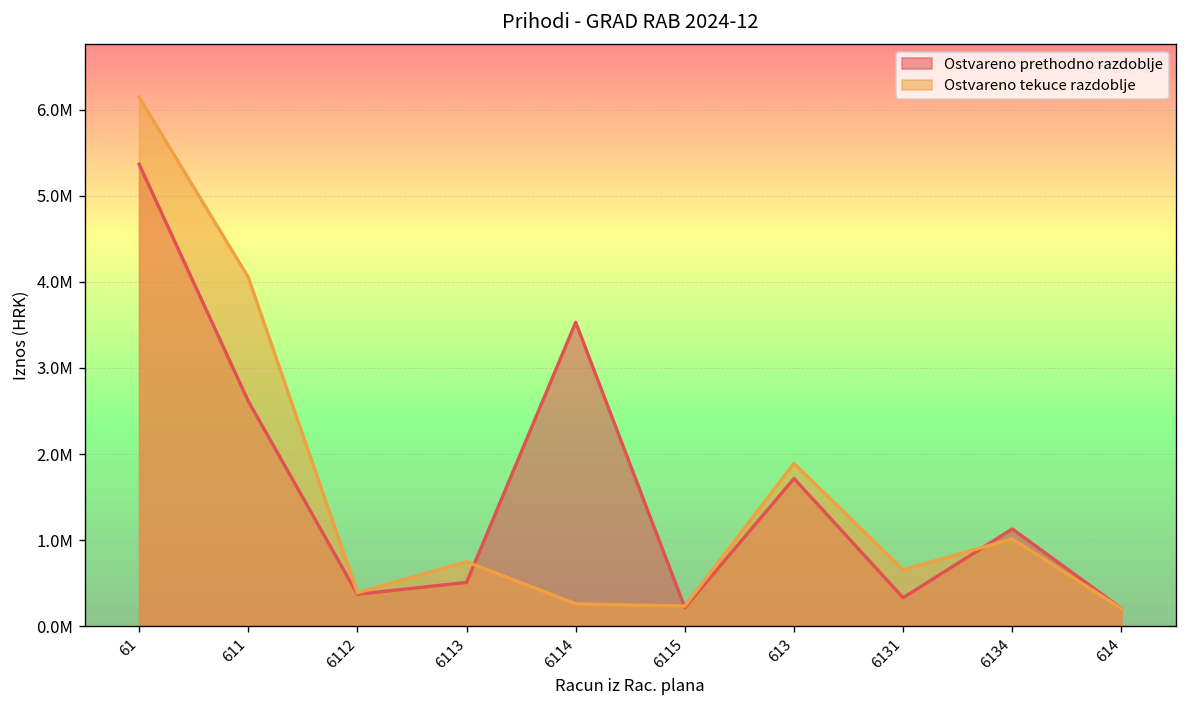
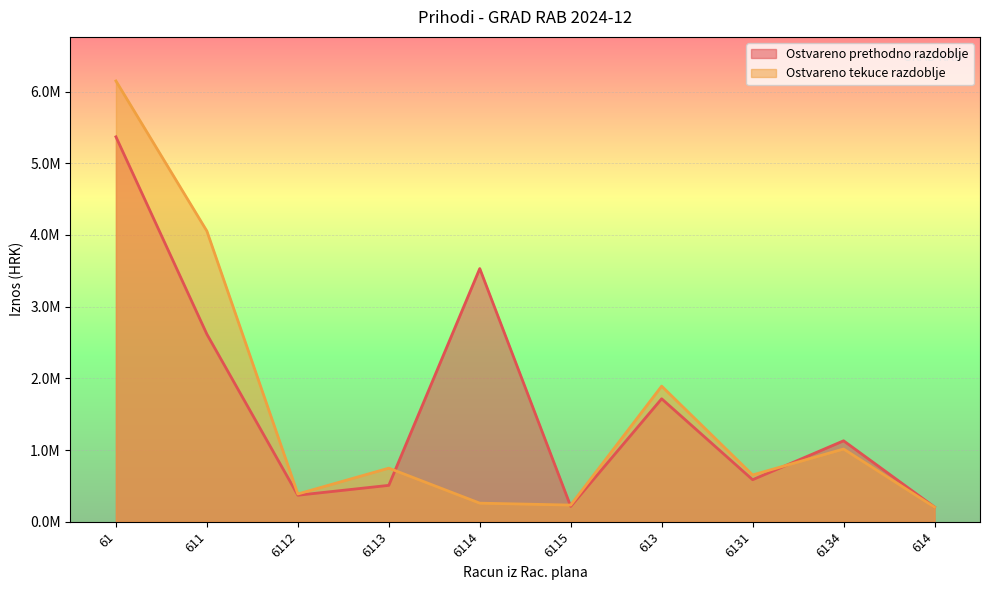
Ostvareno prethodno razdoblje, 6131: 300000 -> 600000
